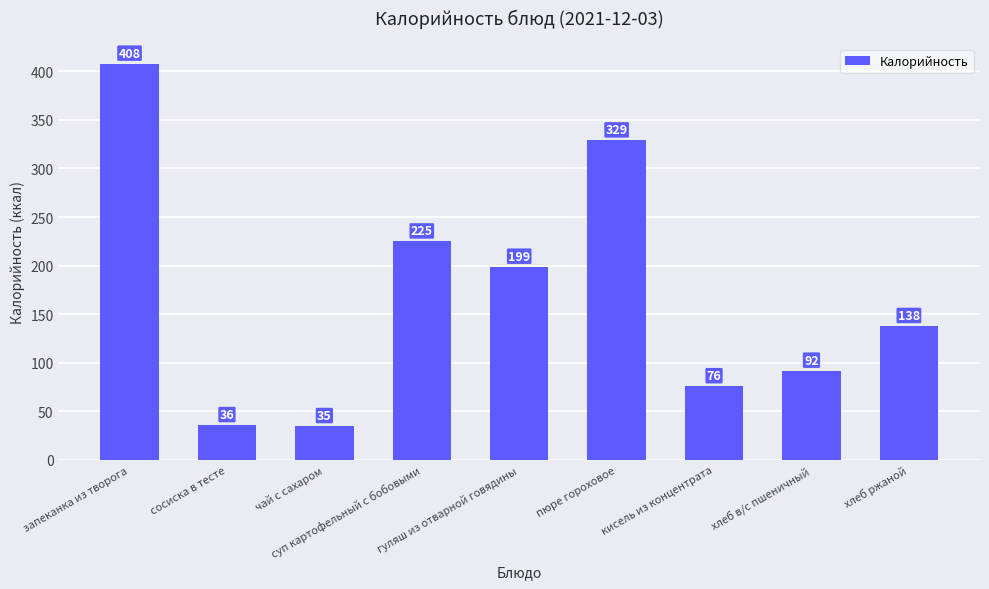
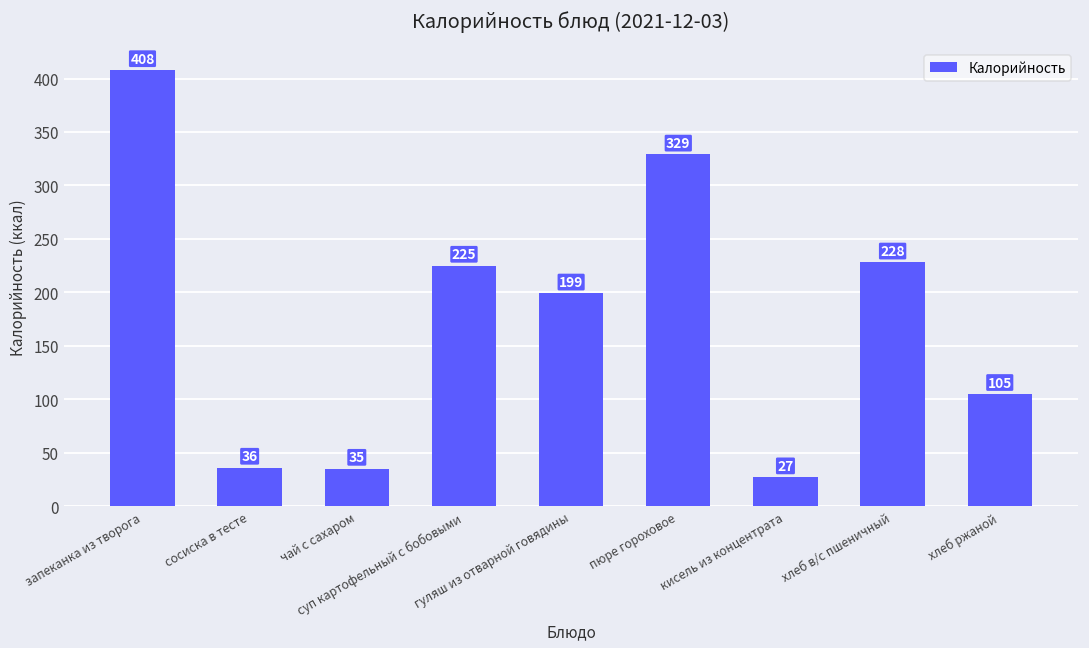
кисель из концентрата: 76 -> 27
хлеб в/с пшеничный: 92 -> 228
хлеб ржаной: 138 -> 105
